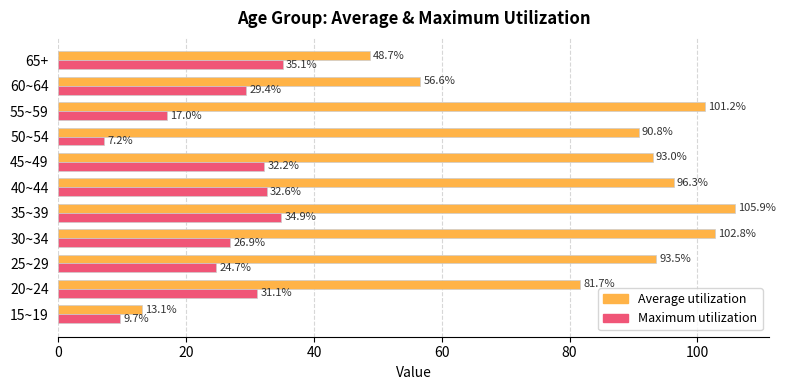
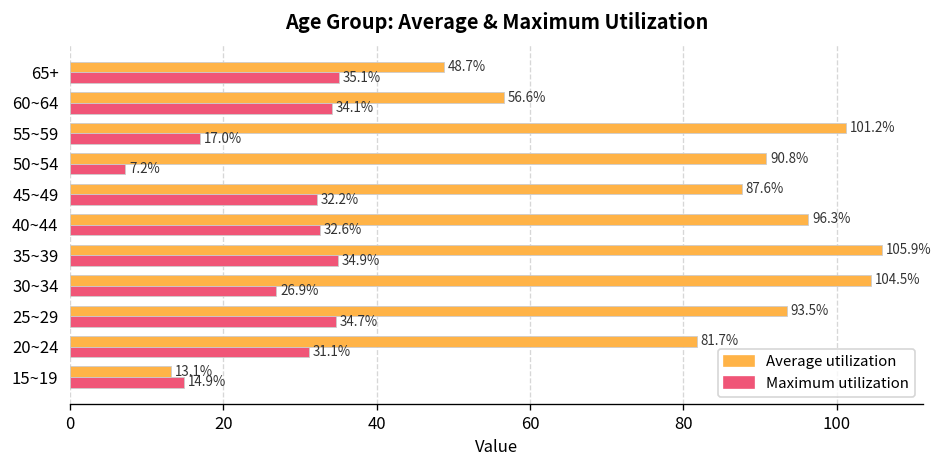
Maximum utilization, 60~64: 29.4% -> 34.1%
Average utilization, 45~49: 93.0% -> 87.6%
Average utilization, 30~34: 102.8% -> 104.5%
Maximum utilization, 25~29: 24.7% -> 34.7%
Maximum utilization, 15~19: 9.7% -> 14.9%
